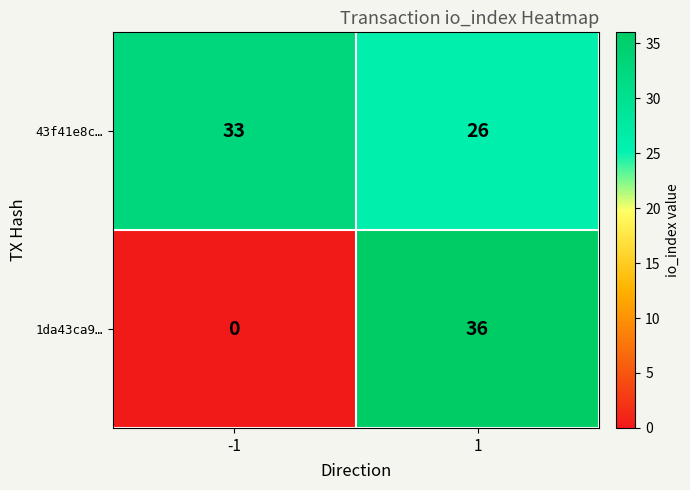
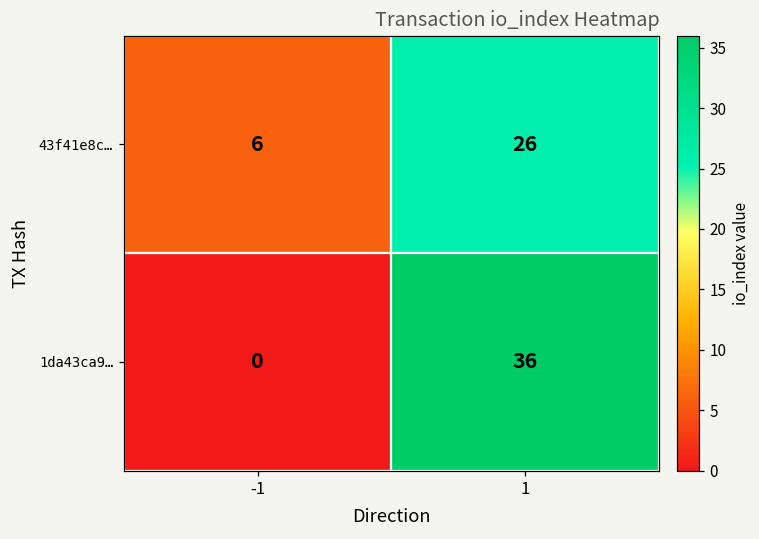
43f41e8c…, -1: 33 -> 6
